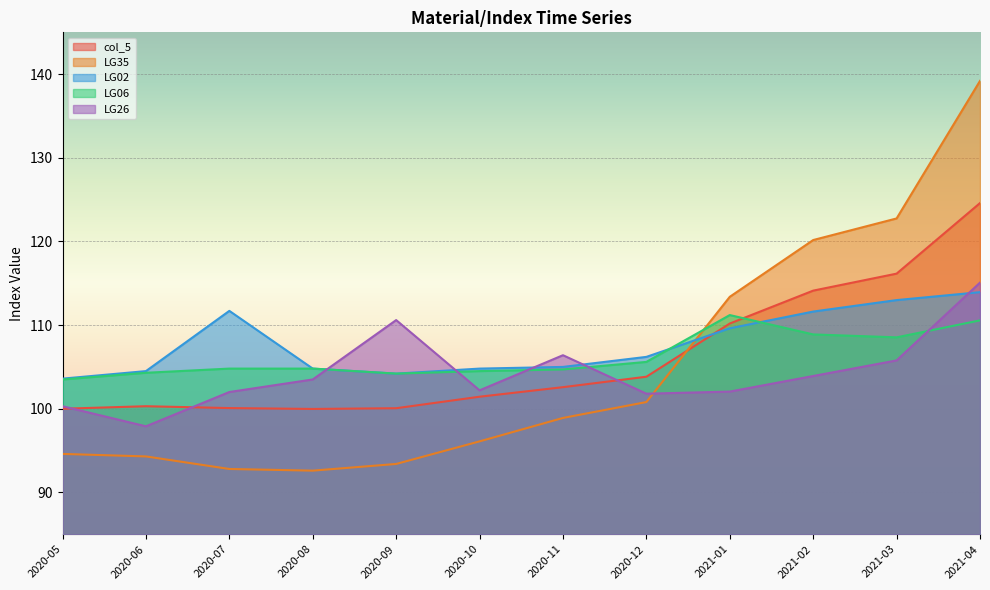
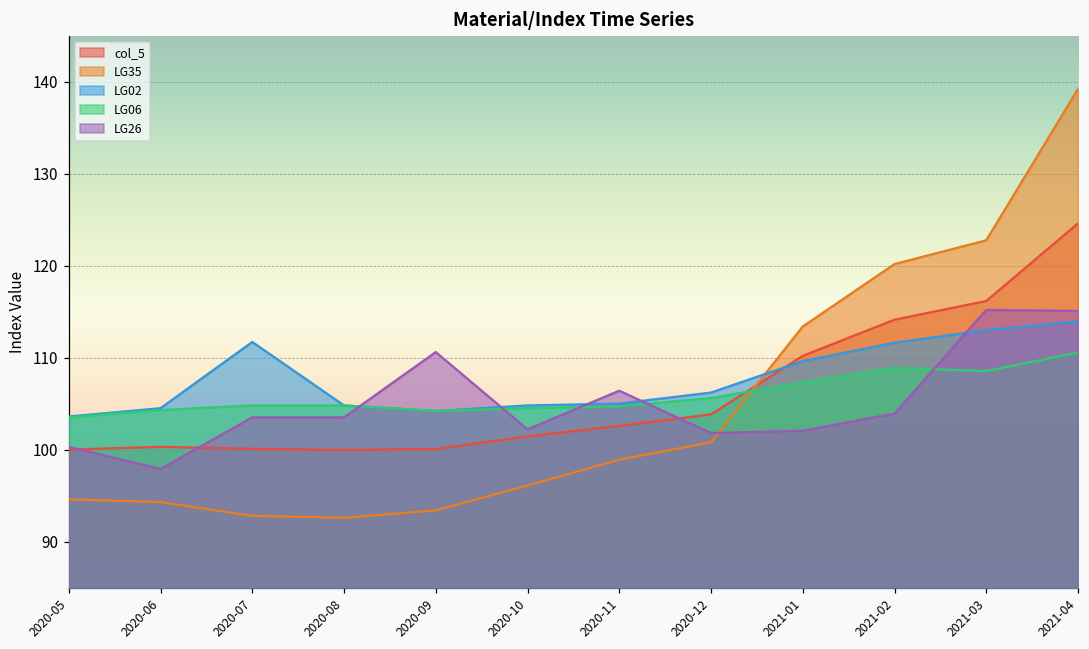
LG26, 2020-07: 102 -> 104
LG06, 2021-01: 111 -> 107
LG26, 2021-03: 106 -> 115
